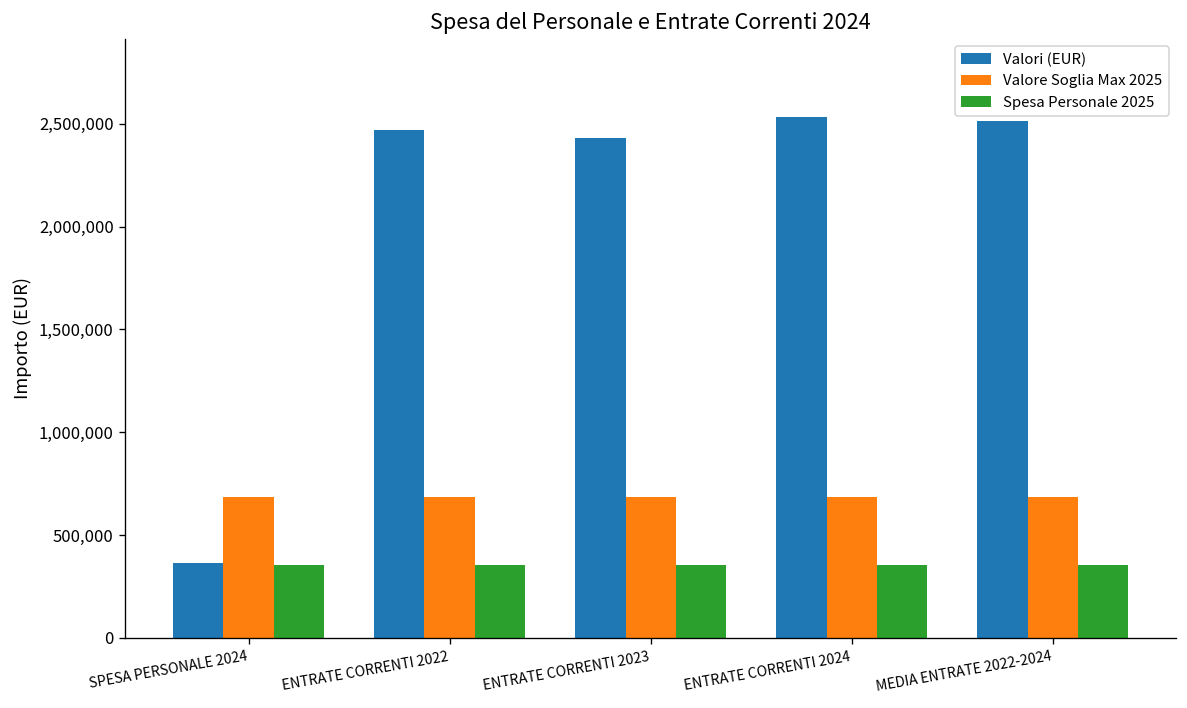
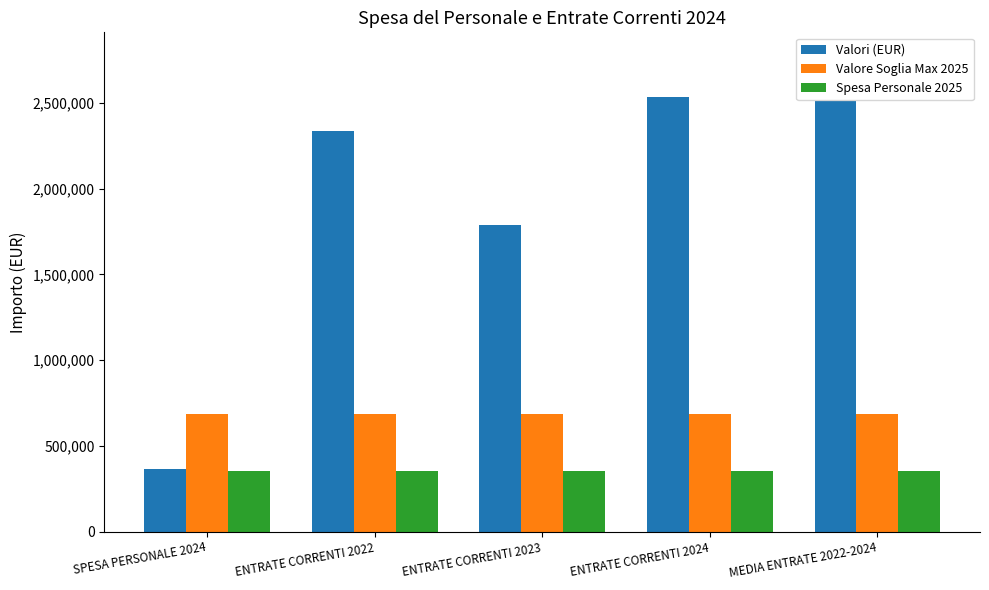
Valori (EUR), ENTRATE CORRENTI 2022: 2,470,000 -> 2,340,000
Valori (EUR), ENTRATE CORRENTI 2023: 2,430,000 -> 1,790,000
